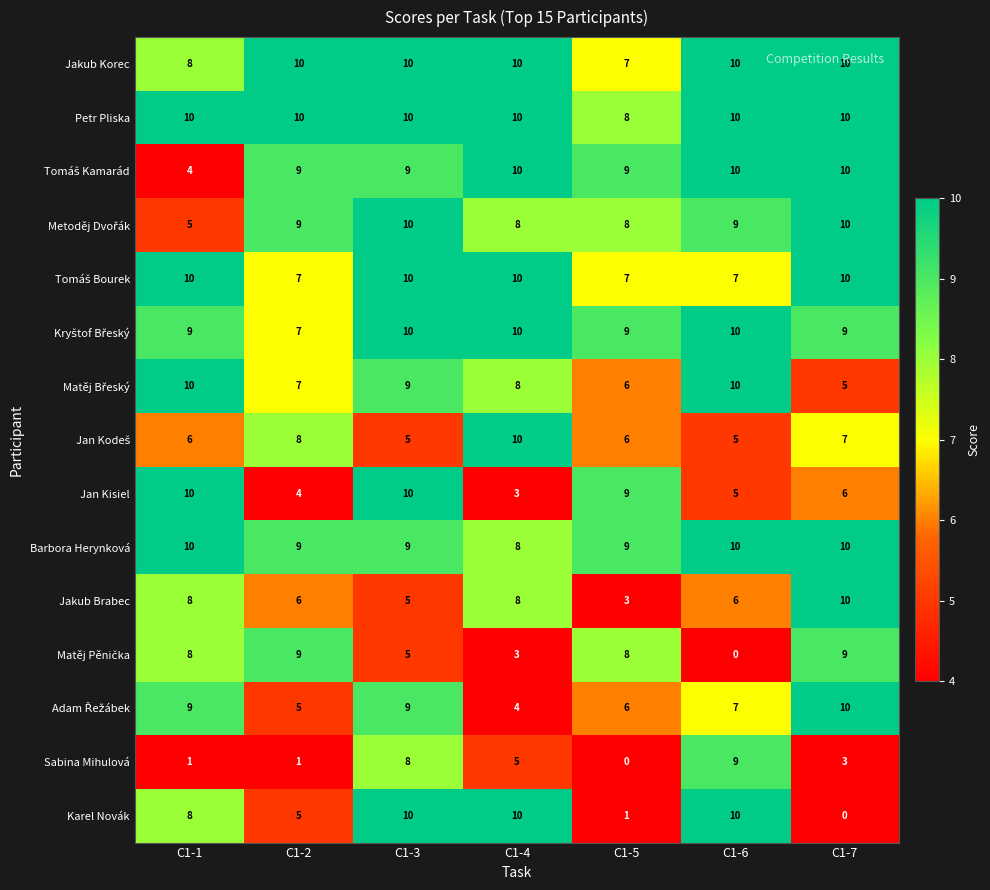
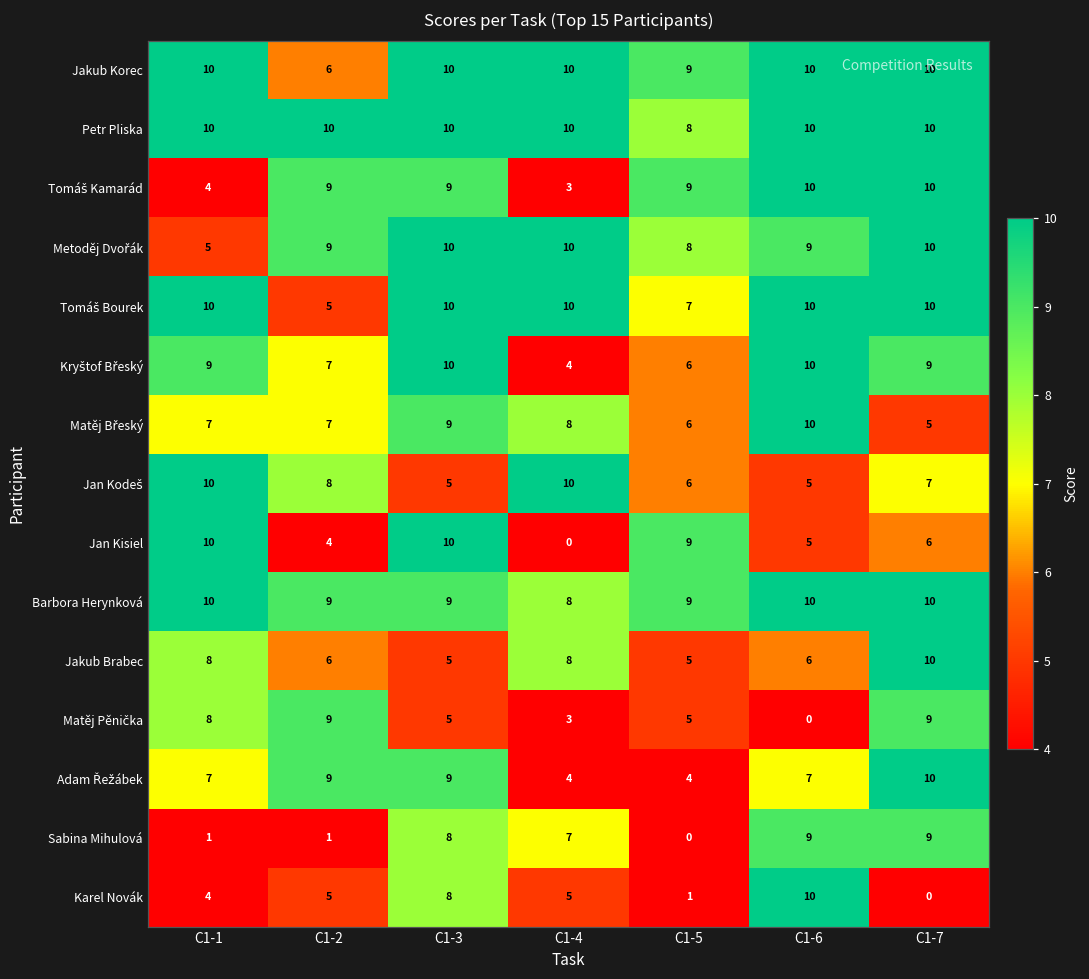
Jakub Korec, C1-1: 8 -> 10
Jakub Korec, C1-2: 10 -> 6
Jakub Korec, C1-5: 7 -> 9
Tomáš Kamarád, C1-4: 10 -> 3
Metoděj Dvořák, C1-4: 8 -> 10
Tomáš Bourek, C1-2: 7 -> 5
Tomáš Bourek, C1-6: 7 -> 10
Kryštof Břeský, C1-4: 10 -> 4
Kryštof Břeský, C1-5: 9 -> 6
Matěj Břeský, C1-1: 10 -> 7
Jan Kodeš, C1-1: 6 -> 10
Jan Kisiel, C1-4: 3 -> 0
Jakub Brabec, C1-5: 3 -> 5
Matěj Pěnička, C1-5: 8 -> 5
Adam Řežábek, C1-1: 9 -> 7
Adam Řežábek, C1-2: 5 -> 9
Adam Řežábek, C1-5: 6 -> 4
Sabina Mihulová, C1-4: 5 -> 7
Sabina Mihulová, C1-7: 3 -> 9
Karel Novák, C1-1: 8 -> 4
Karel Novák, C1-3: 10 -> 8
Karel Novák, C1-4: 10 -> 5
